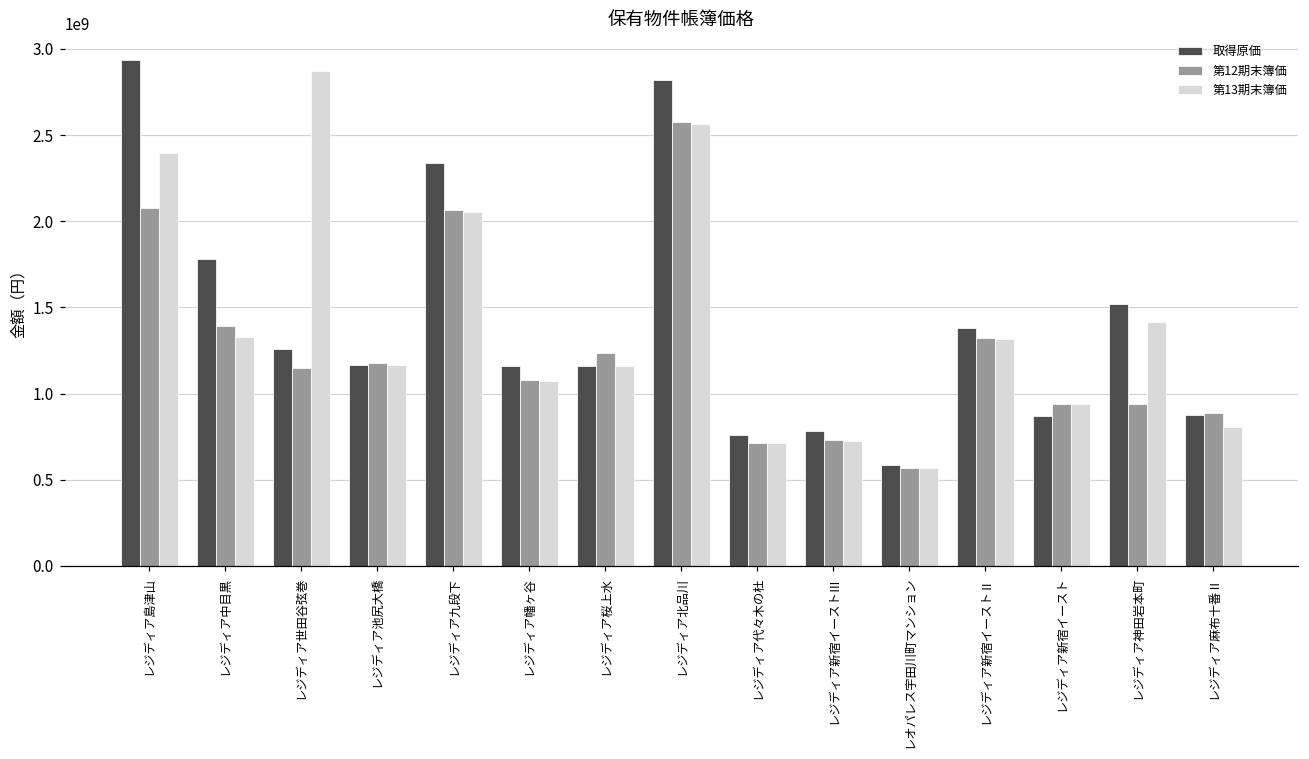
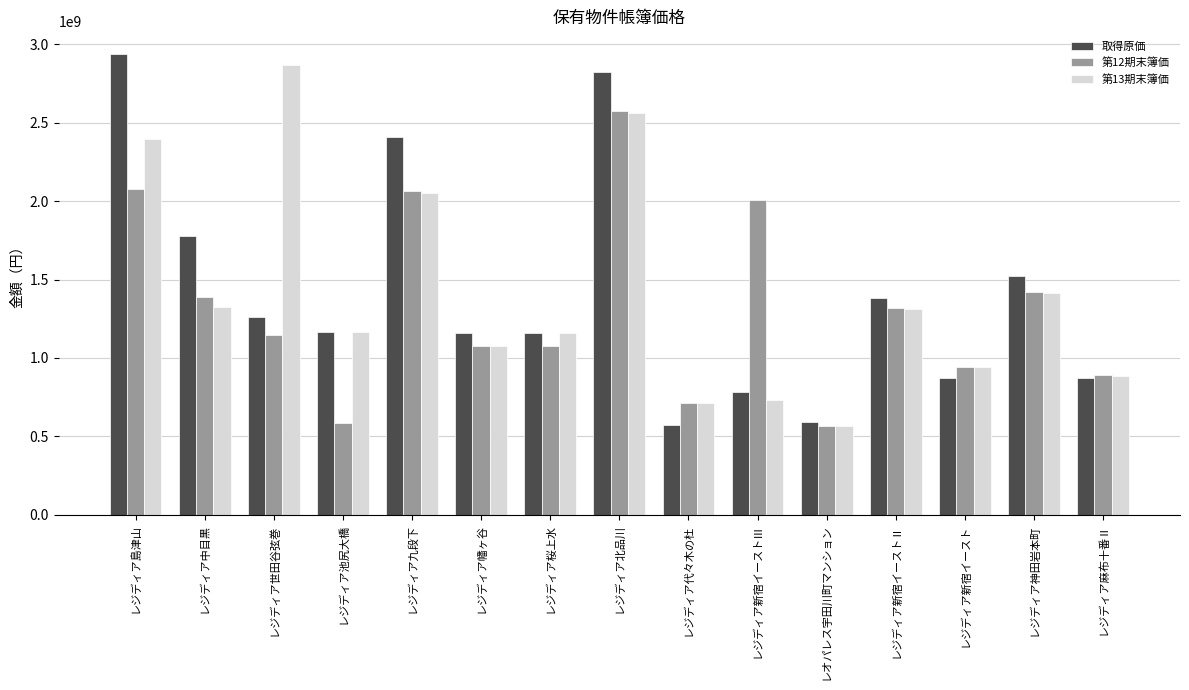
第12期末簿価, レジディア池尻大橋: 1170000000 -> 590000000
取得原価, レジディア九段下: 2340000000 -> 2410000000
第12期末簿価, レジディア桜上水: 1240000000 -> 1070000000
取得原価, レジディア代々木の杜: 760000000 -> 570000000
第12期末簿価, レジディア新宿イーストⅢ: 730000000 -> 2010000000
第12期末簿価, レジディア神田岩本町: 940000000 -> 1420000000
第13期末簿価, レジディア麻布十番Ⅱ: 810000000 -> 890000000
